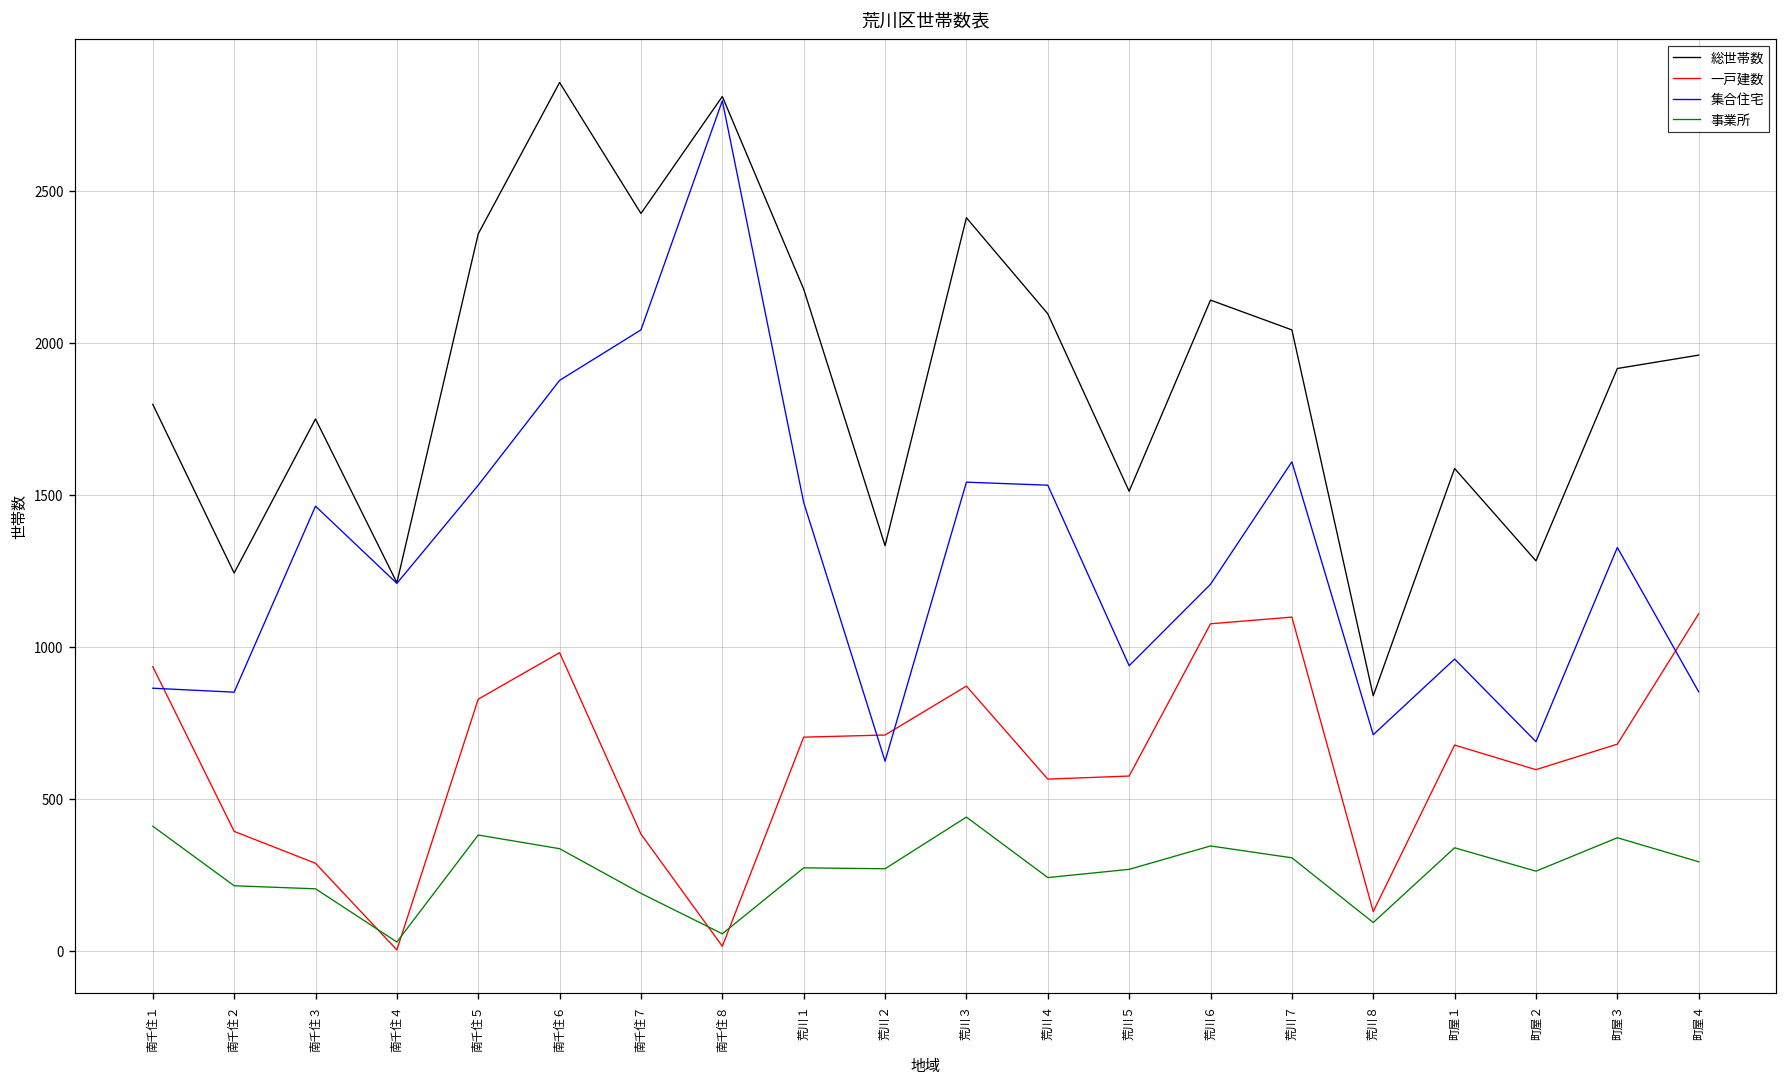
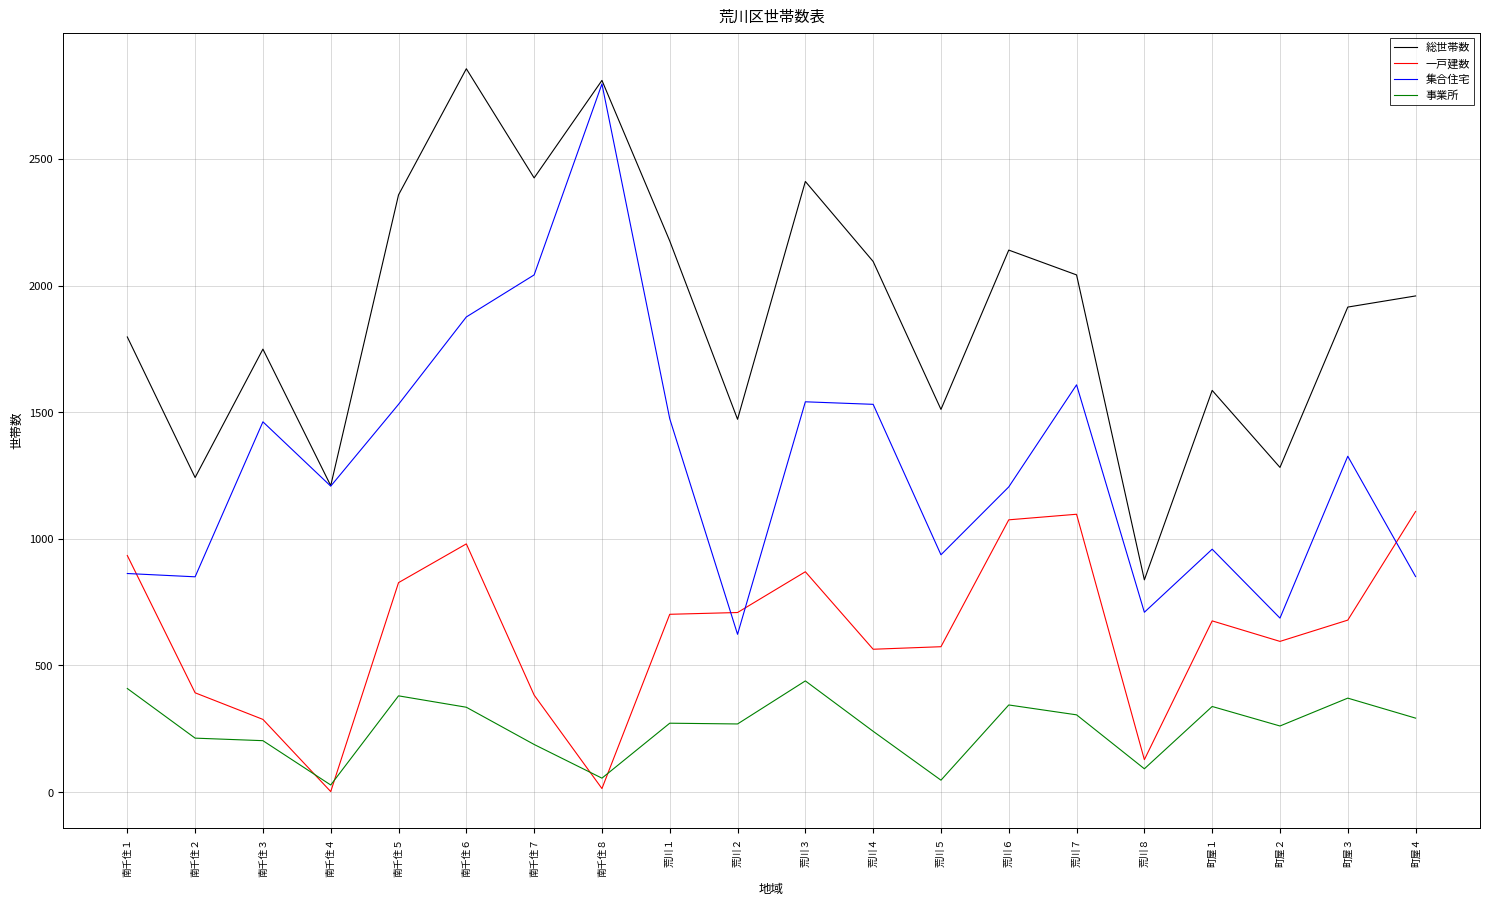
総世帯数, 荒川２: 1330 -> 1470
事業所, 荒川５: 270 -> 50
